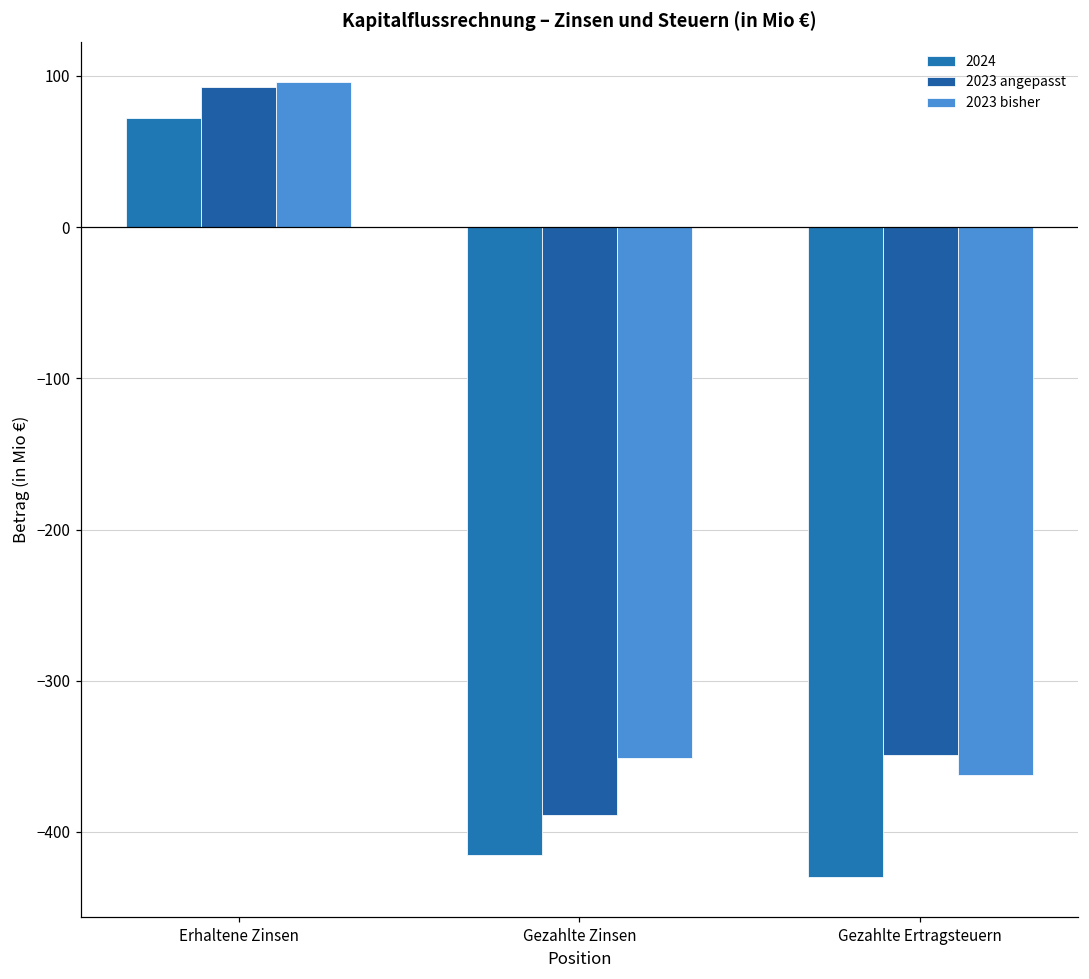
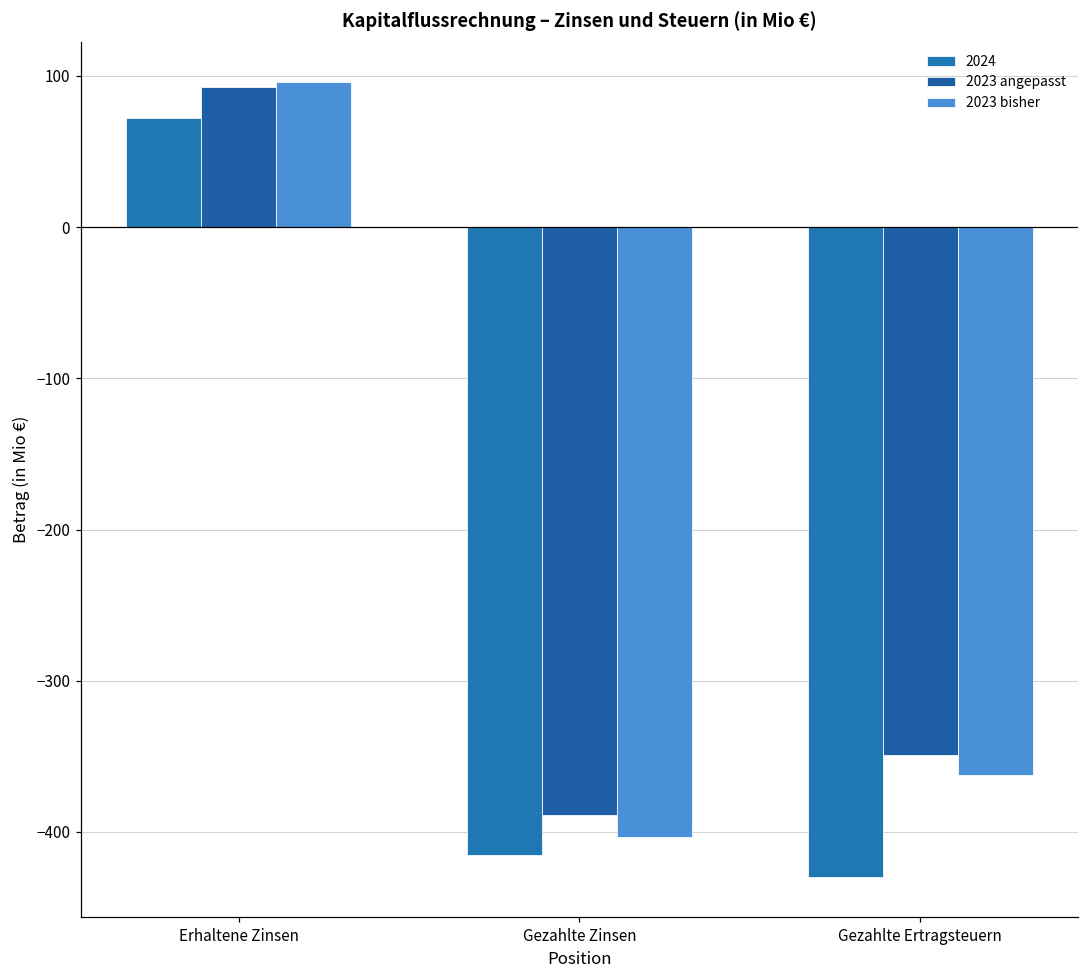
2023 bisher, Gezahlte Zinsen: -351 -> -403
